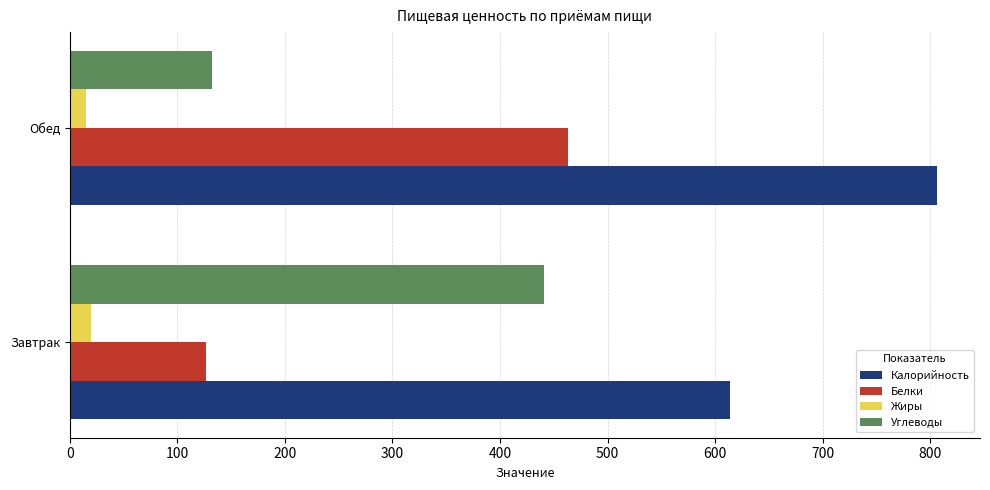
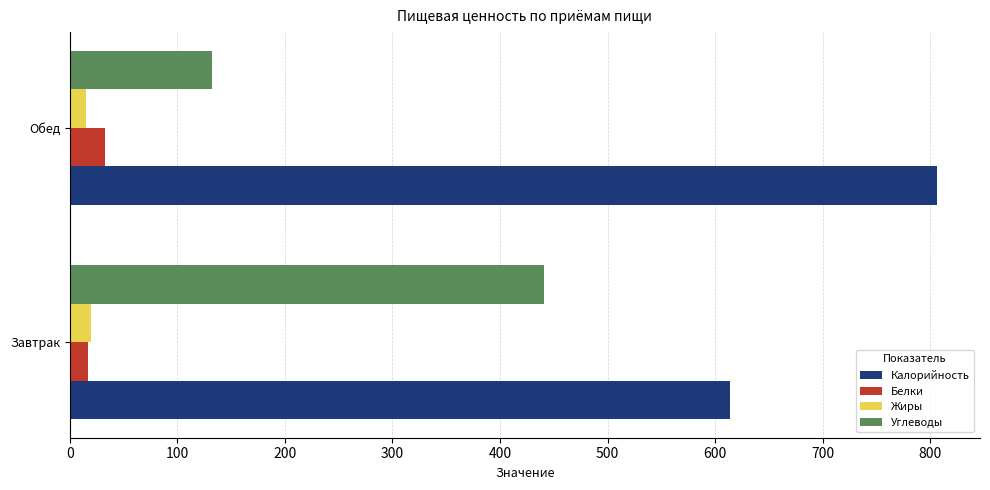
Белки, Обед: 463 -> 33
Белки, Завтрак: 127 -> 17
